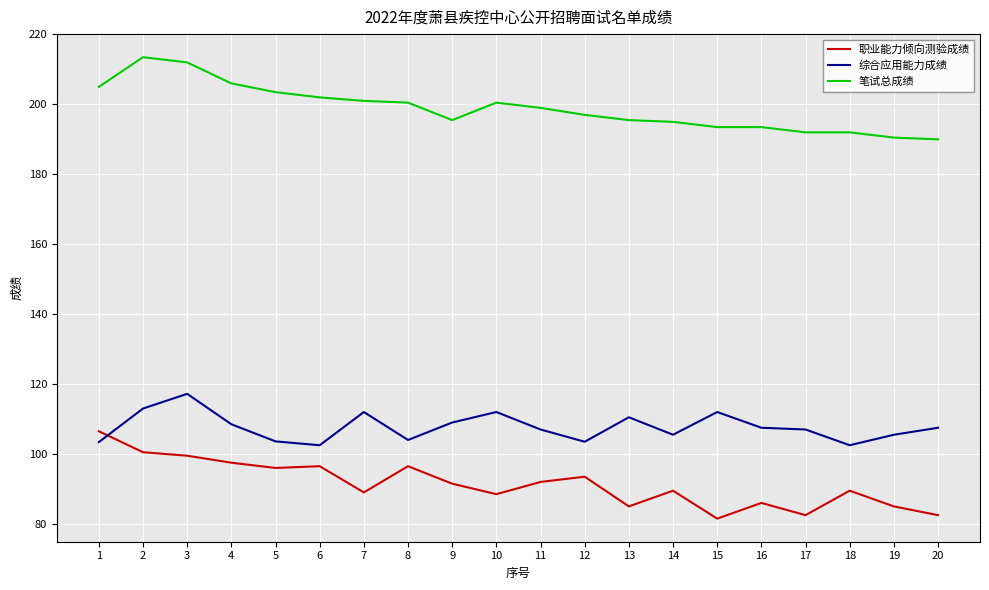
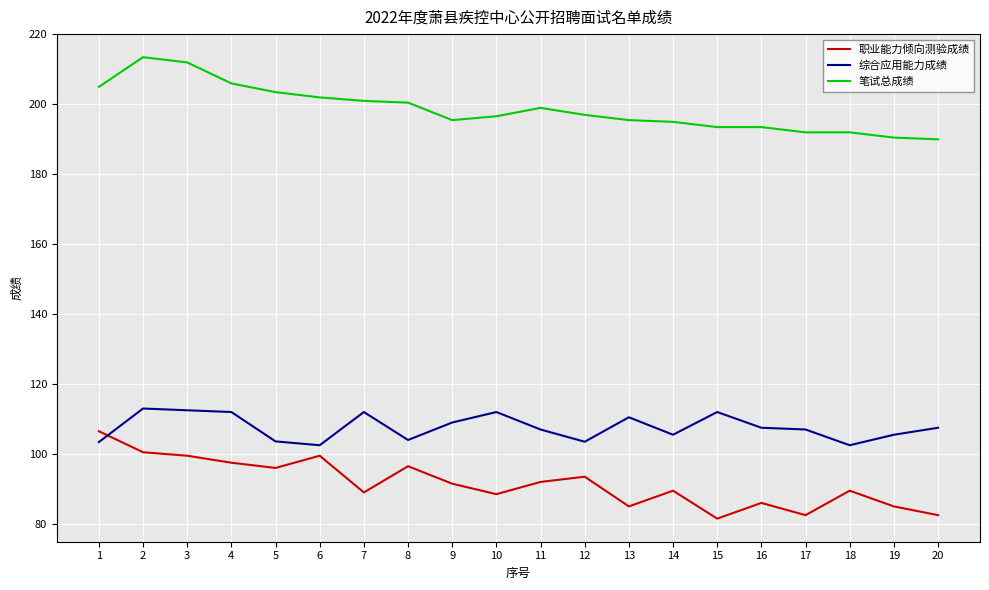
综合应用能力成绩, 3: 117 -> 113
综合应用能力成绩, 4: 109 -> 112
职业能力倾向测验成绩, 6: 97 -> 100
笔试总成绩, 10: 201 -> 197
